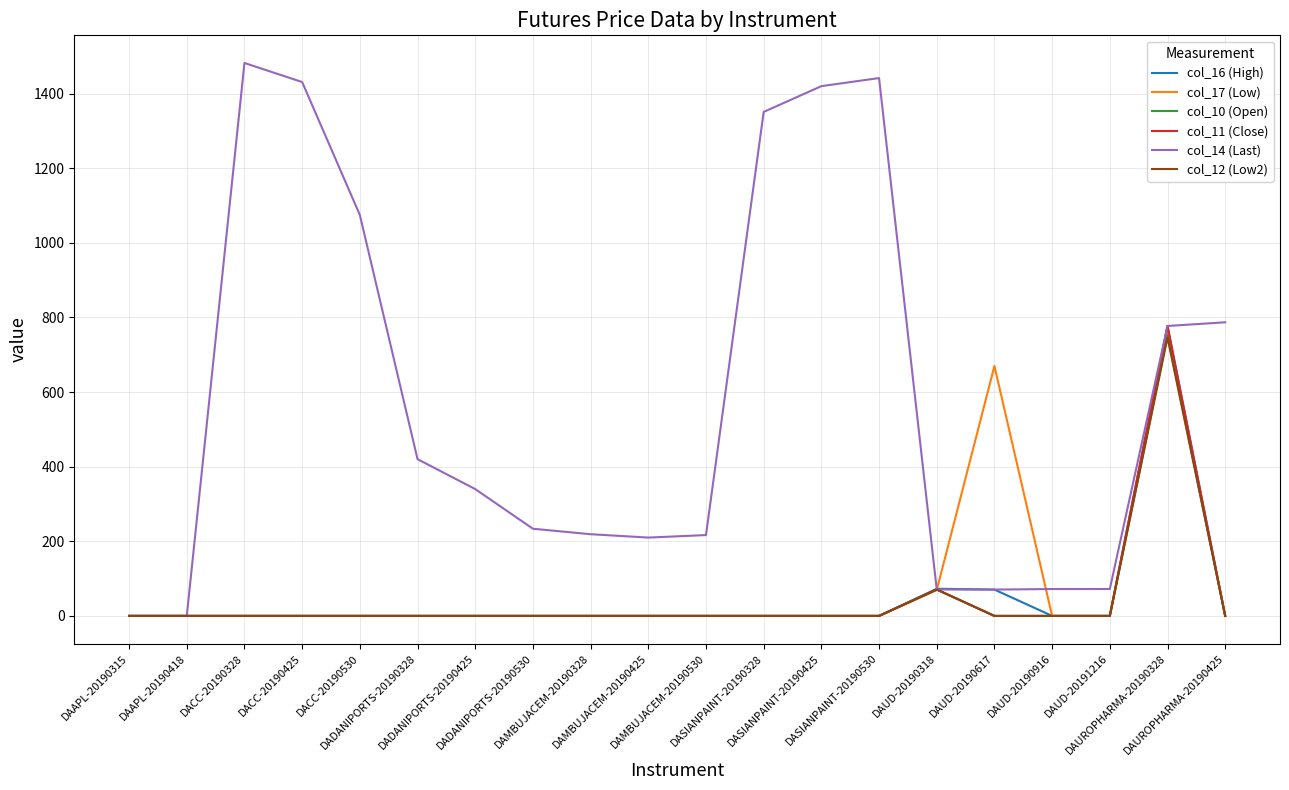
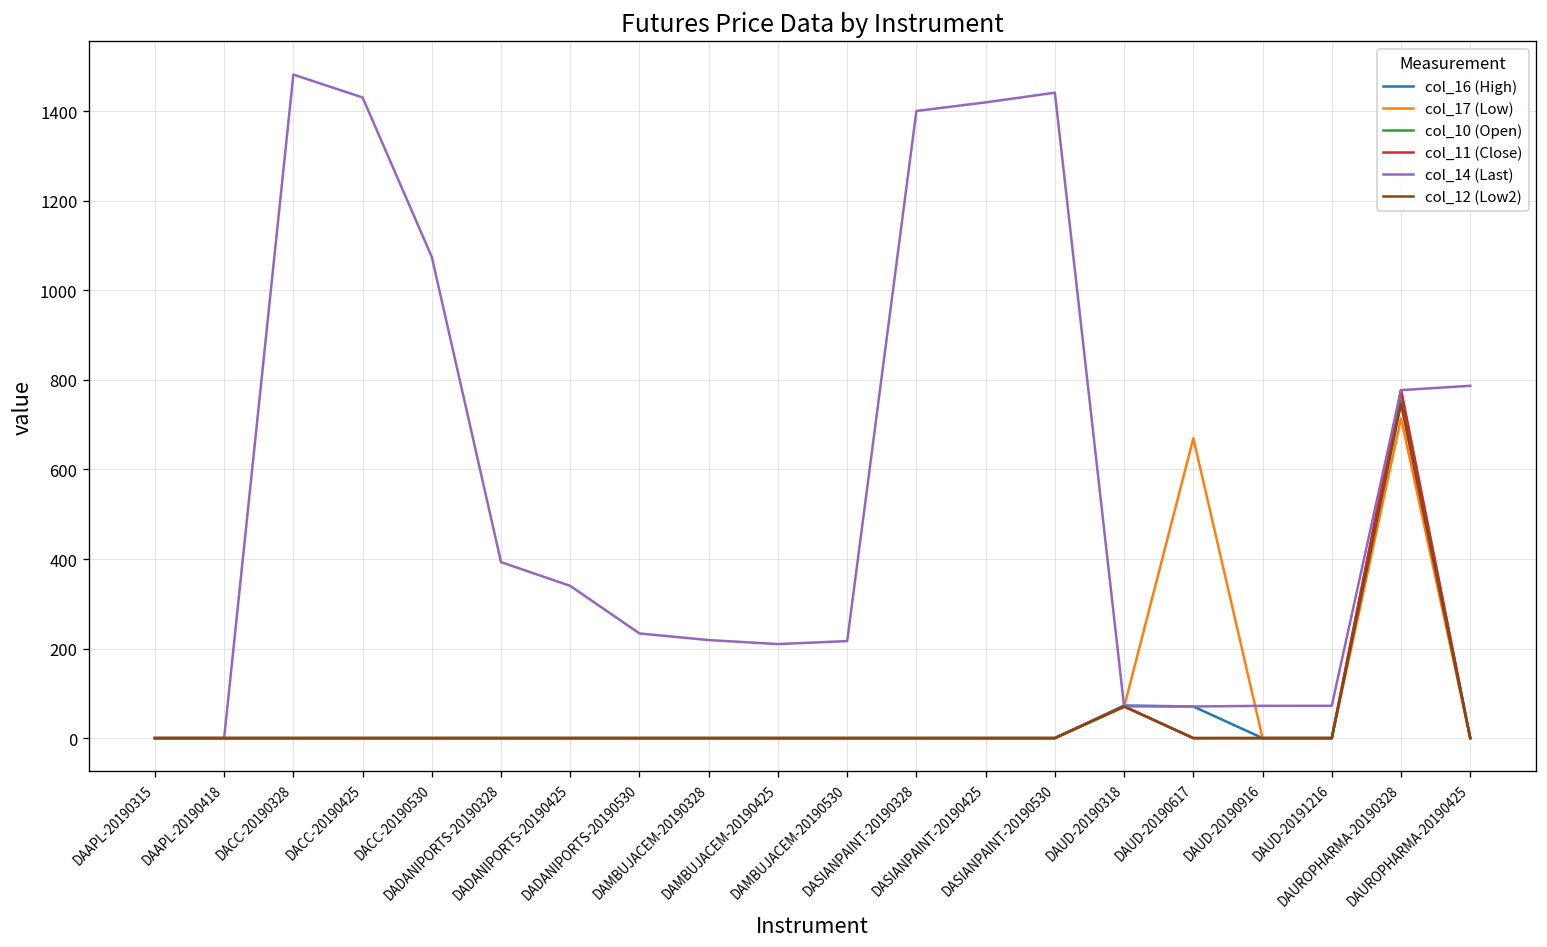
col_14 (Last), DADANIPORTS-20190328: 420 -> 390
col_14 (Last), DASIANPAINT-20190328: 1350 -> 1400
col_17 (Low), DAUROPHARMA-20190328: 760 -> 710
